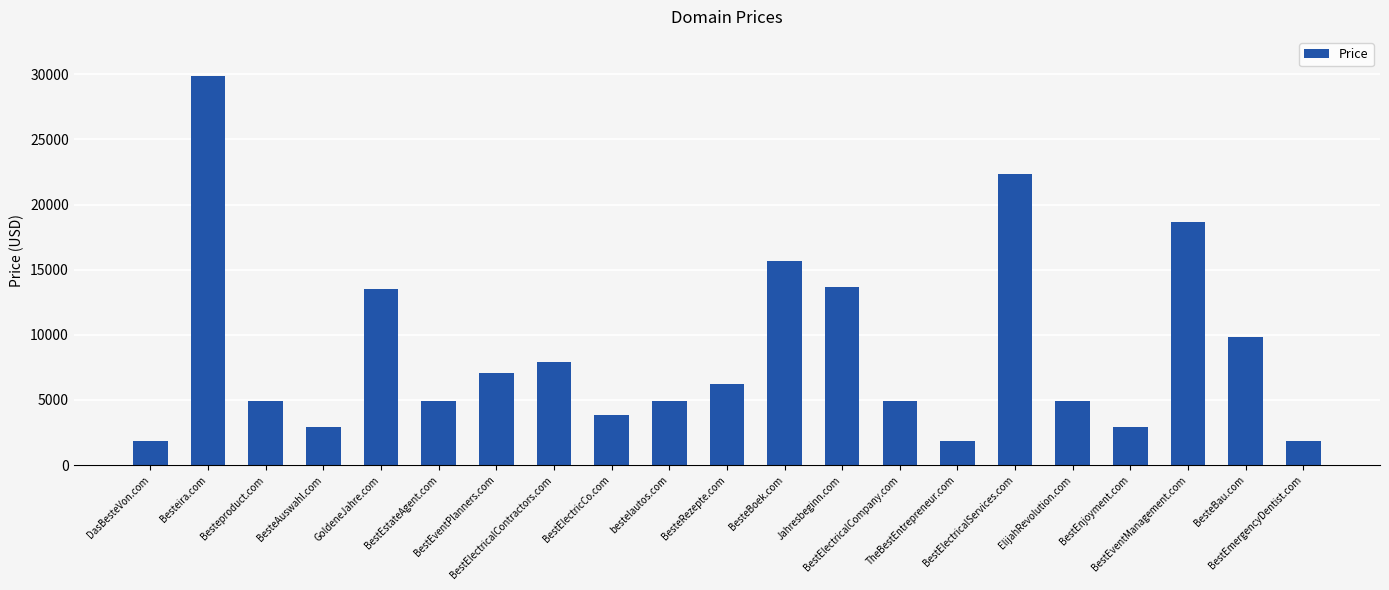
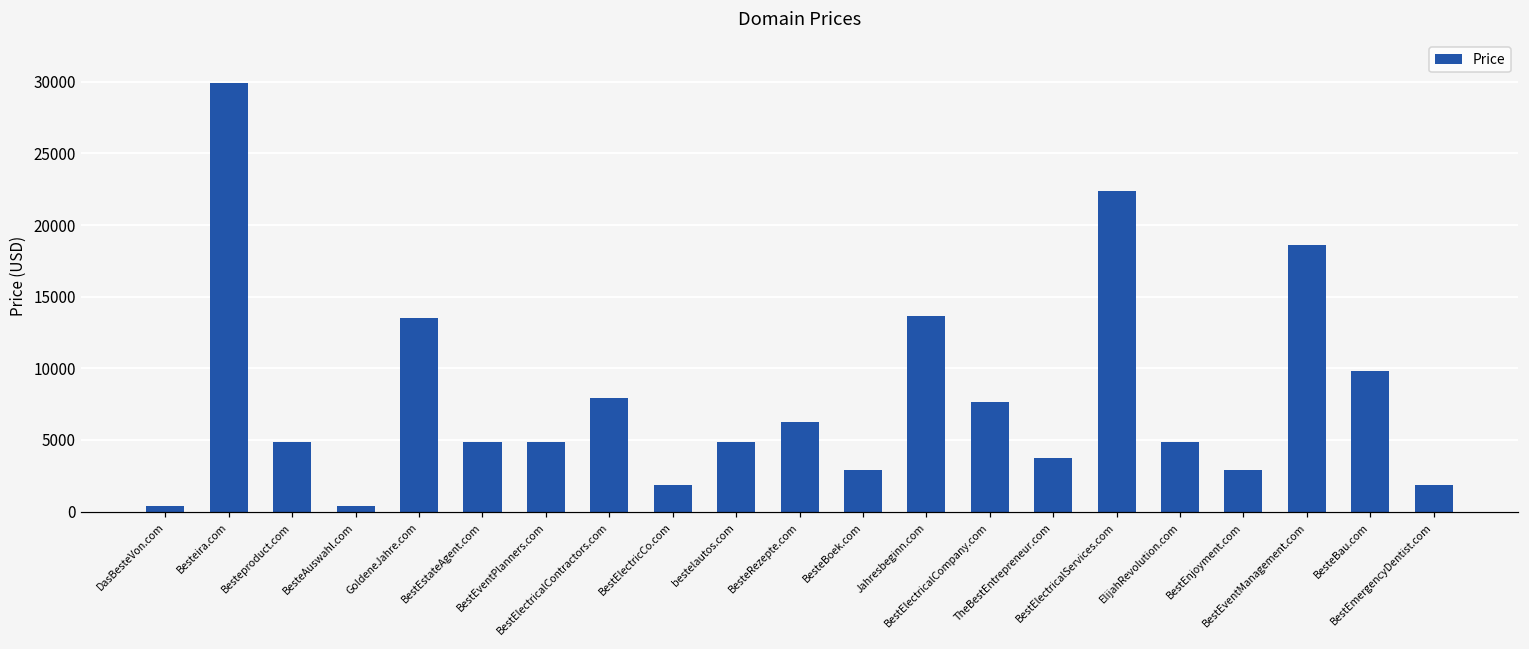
DasBesteVon.com: 1900 -> 400
BesteAuswahl.com: 2900 -> 400
BestEventPlanners.com: 7100 -> 4900
BestElectricCo.com: 3900 -> 1900
BesteBoek.com: 15700 -> 2900
BestElectricalCompany.com: 4900 -> 7600
TheBestEntrepreneur.com: 1900 -> 3700
